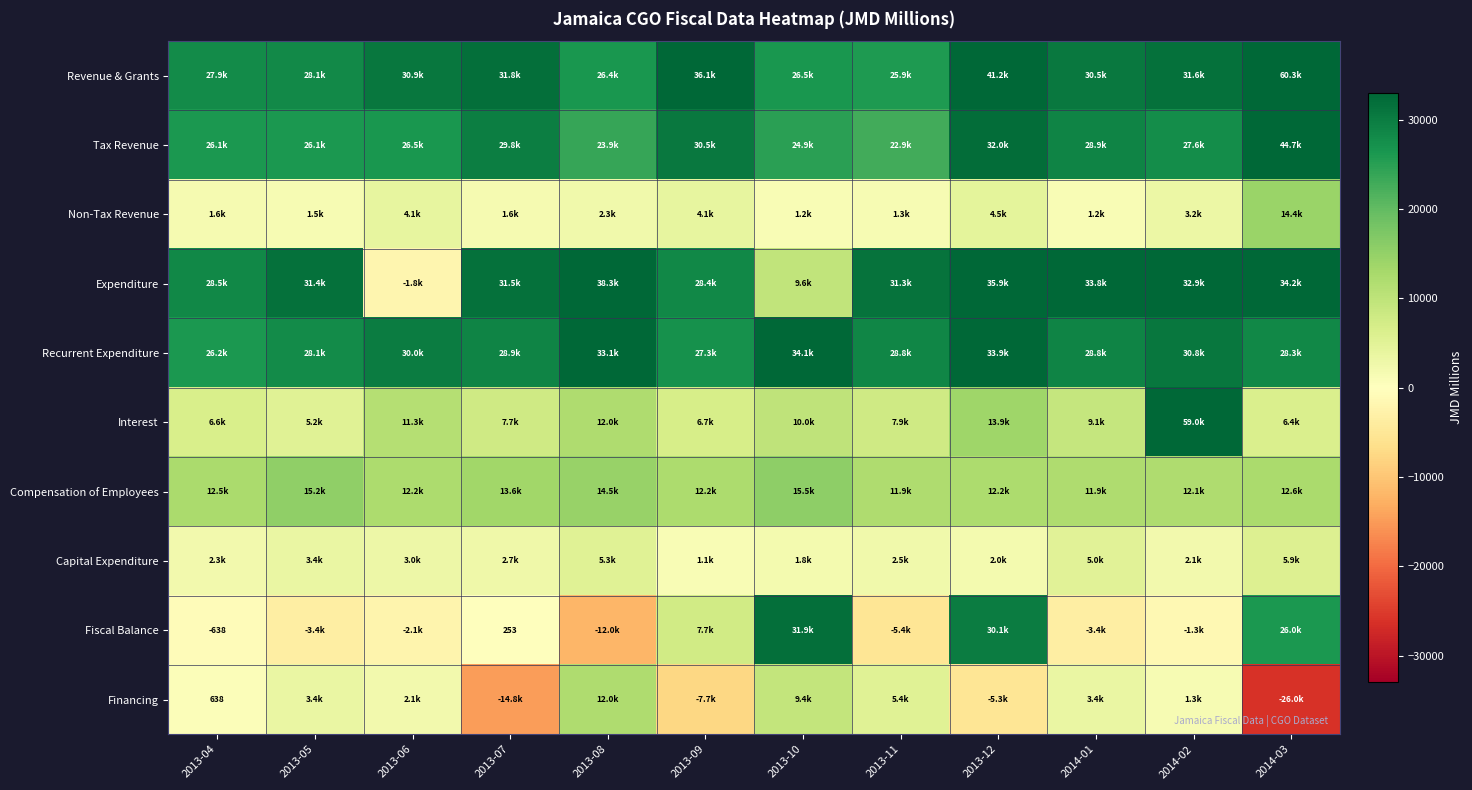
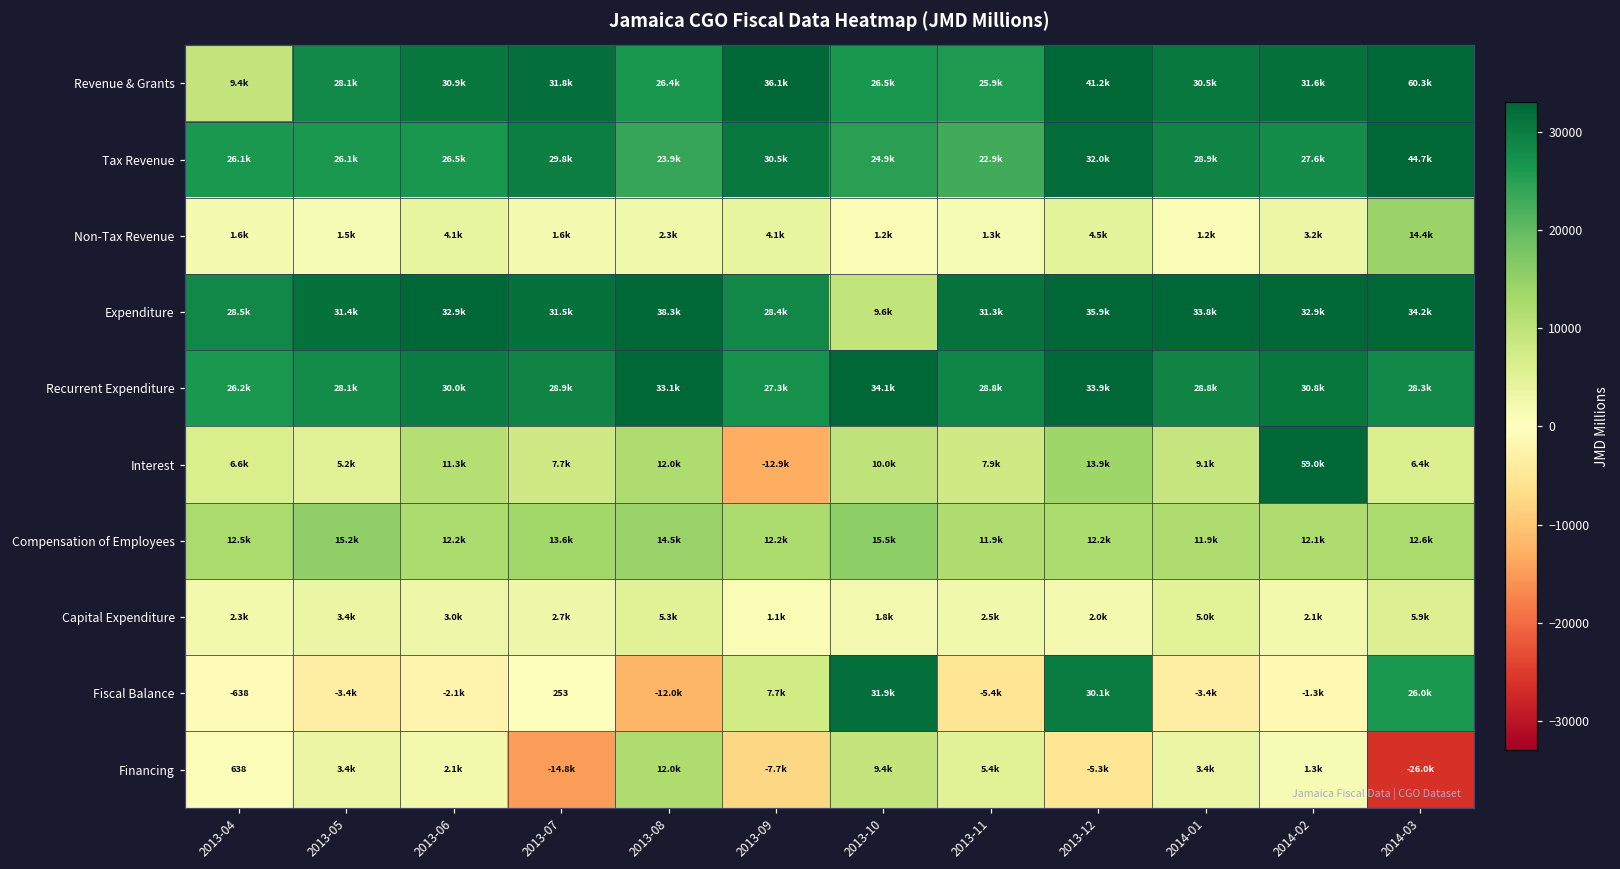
Revenue & Grants, 2013-04: 27.9k -> 9.4k
Expenditure, 2013-06: -1.8k -> 32.9k
Interest, 2013-09: 6.7k -> -12.9k
